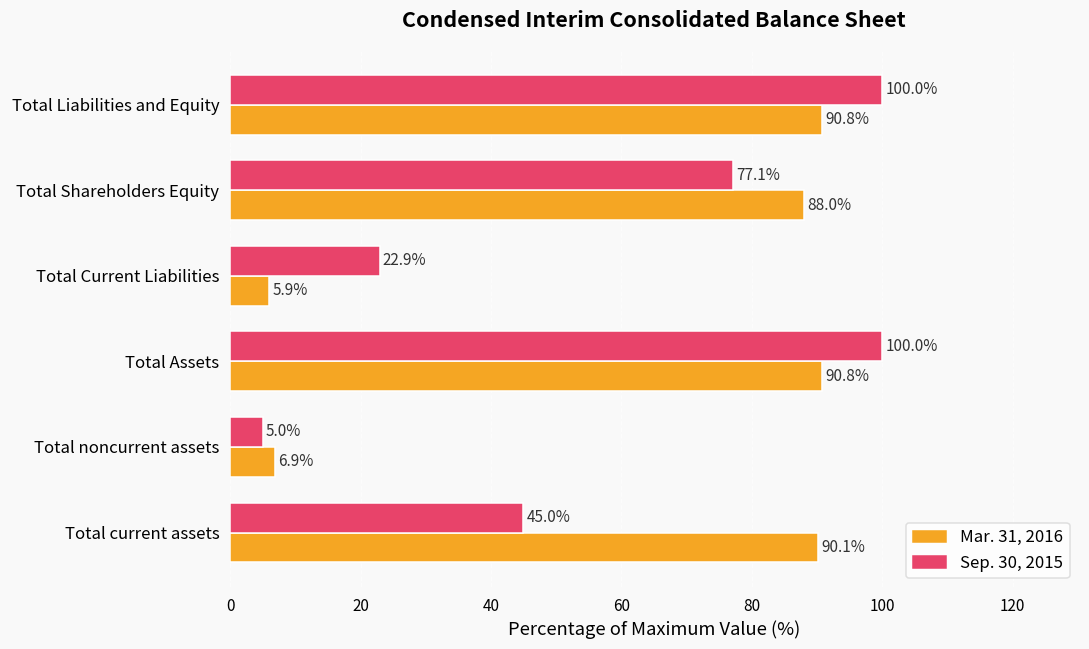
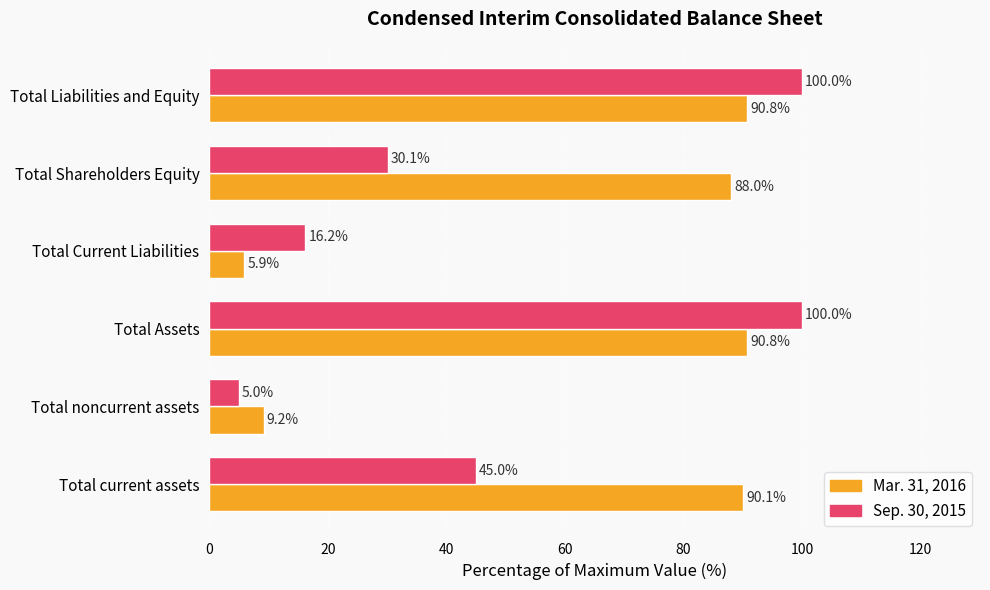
Sep. 30, 2015, Total Shareholders Equity: 77.1% -> 30.1%
Sep. 30, 2015, Total Current Liabilities: 22.9% -> 16.2%
Mar. 31, 2016, Total noncurrent assets: 6.9% -> 9.2%
